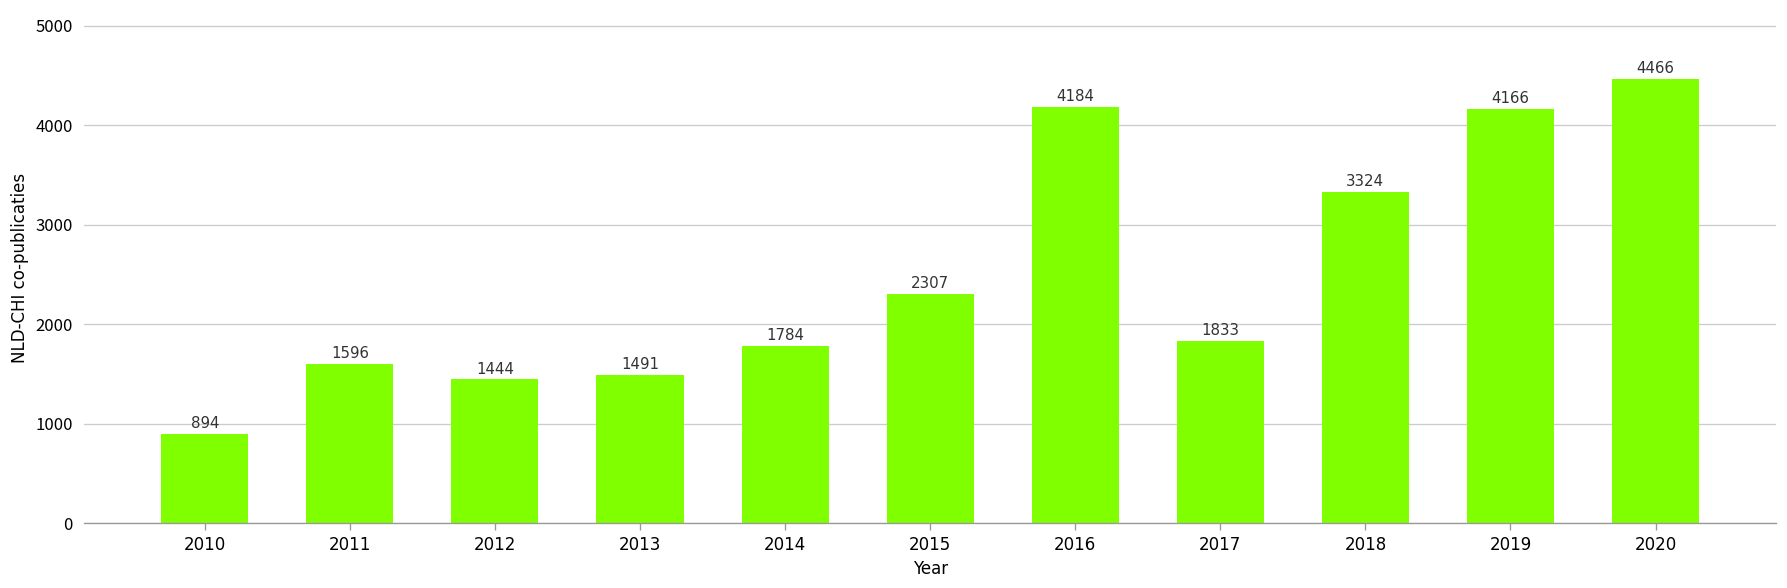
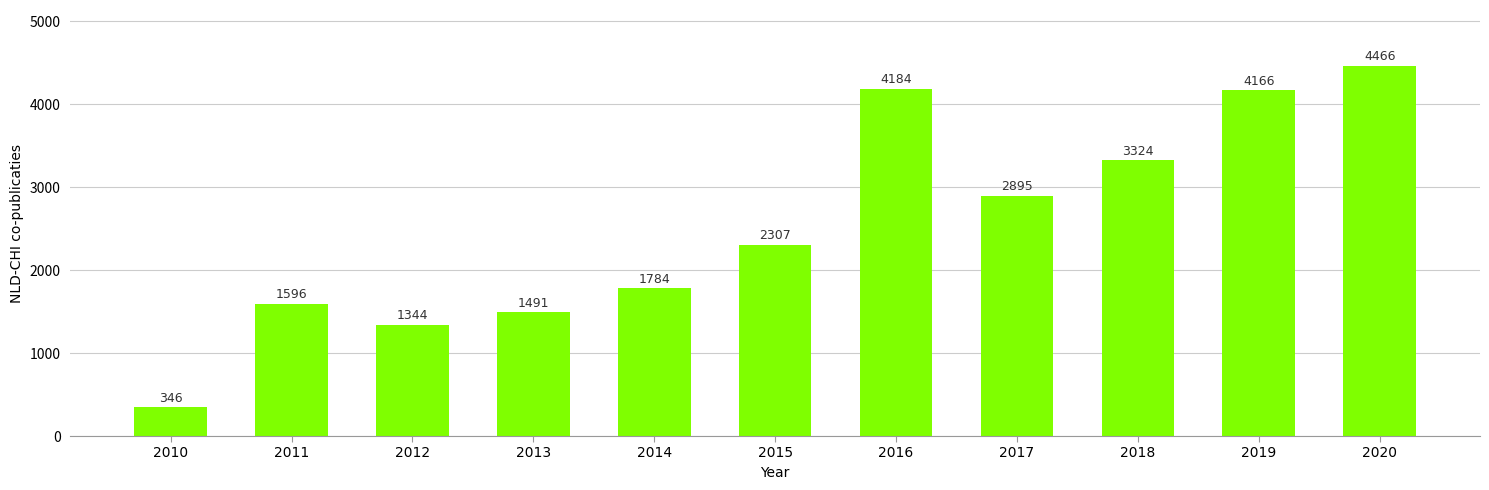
2010: 894 -> 346
2012: 1444 -> 1344
2017: 1833 -> 2895
